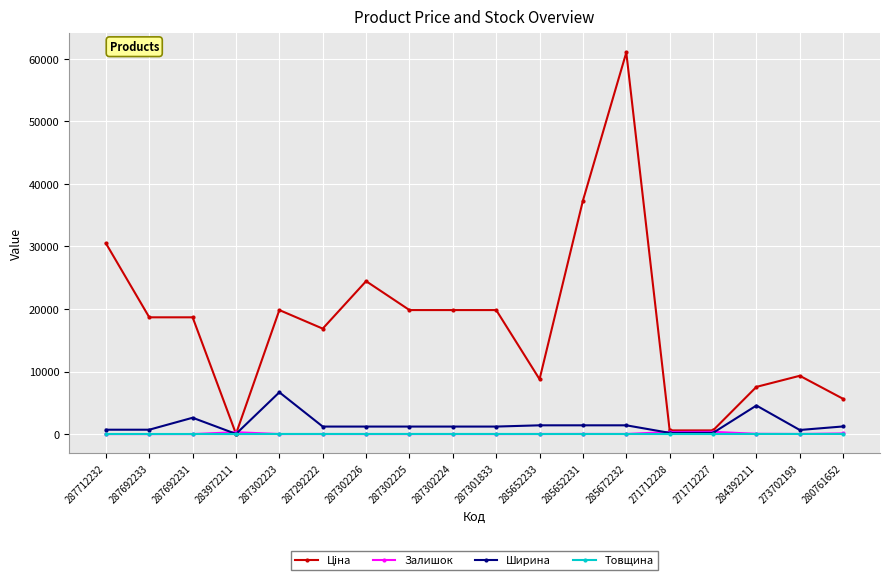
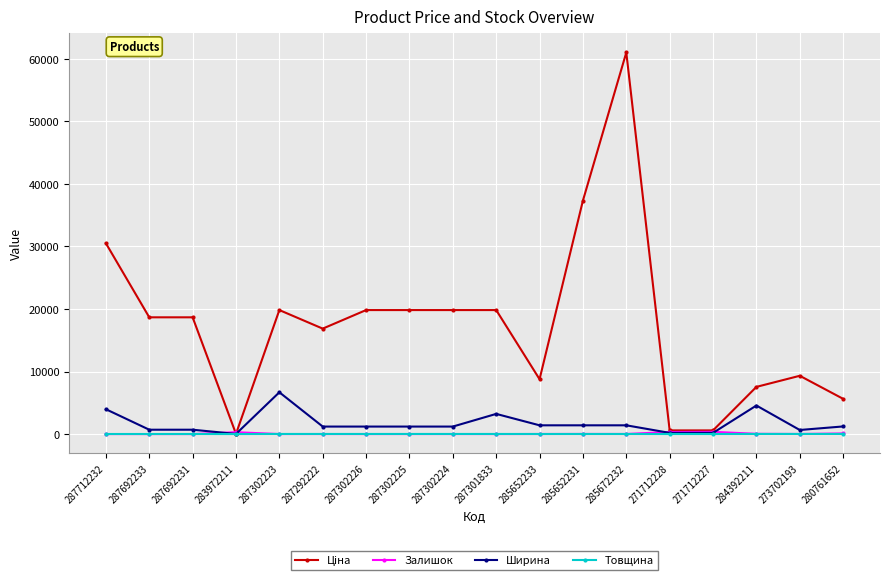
Ширина, 287712232: 1000 -> 4000
Ширина, 287692231: 3000 -> 1000
Ціна, 287302226: 24000 -> 20000
Ширина, 287301833: 1000 -> 3000
